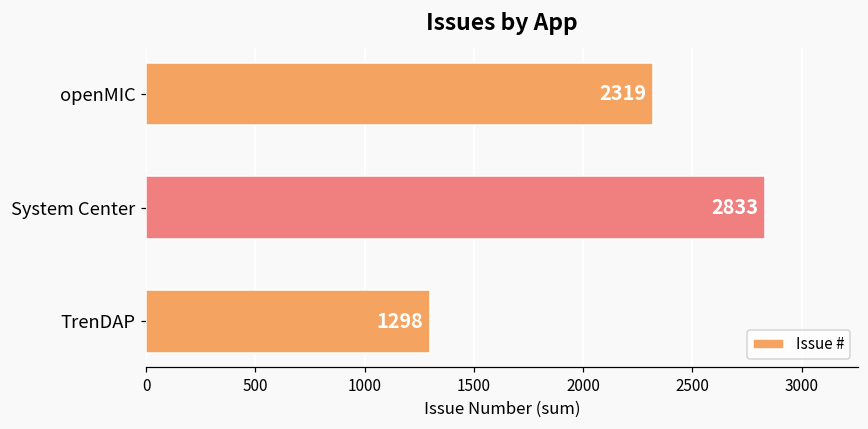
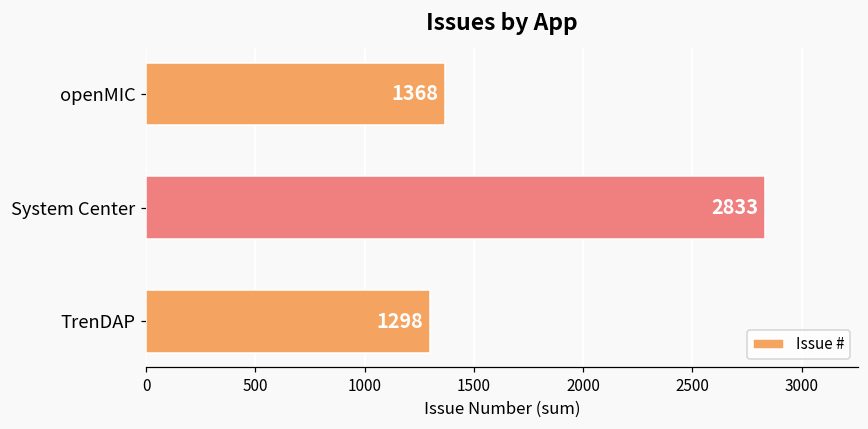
openMIC: 2319 -> 1368
